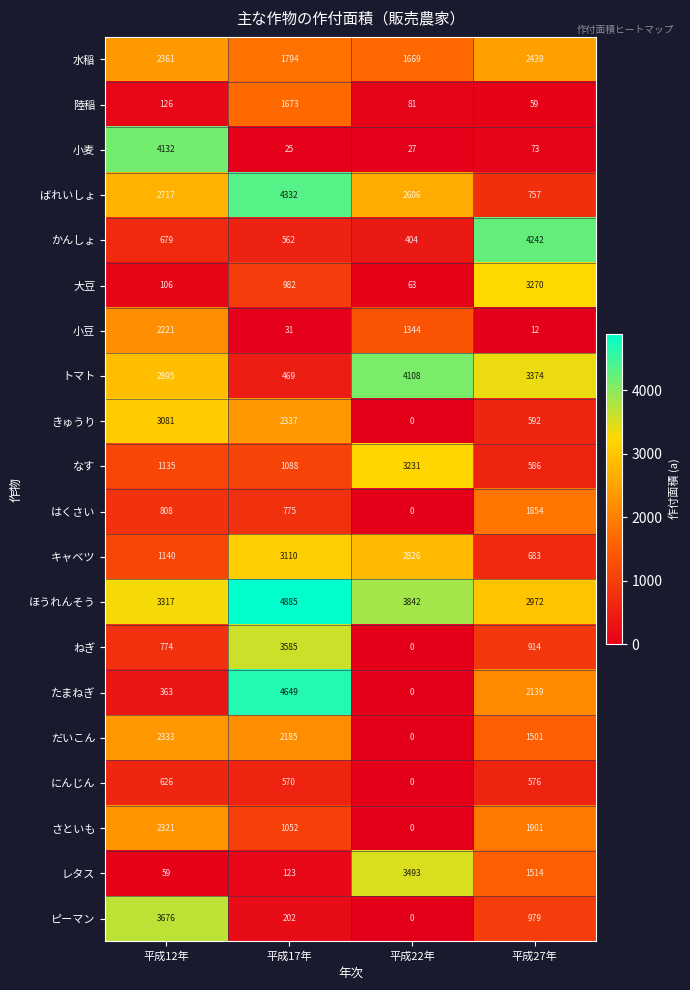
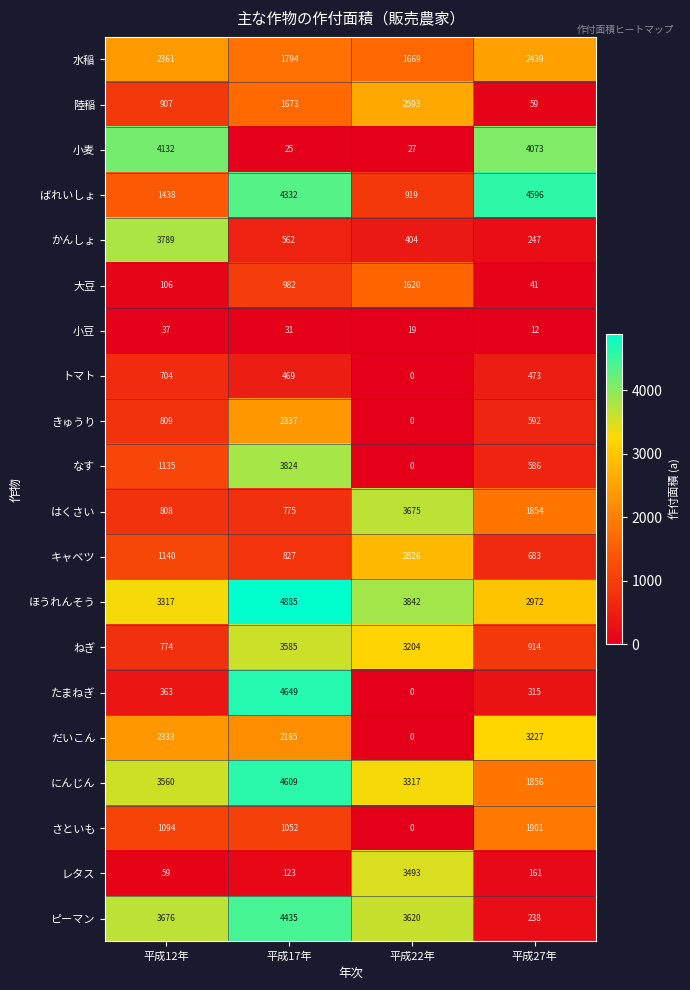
陸稲, 平成12年: 126 -> 907
陸稲, 平成22年: 81 -> 2593
小麦, 平成27年: 73 -> 4073
ばれいしょ, 平成12年: 2717 -> 1438
ばれいしょ, 平成22年: 2606 -> 919
ばれいしょ, 平成27年: 757 -> 4596
かんしょ, 平成12年: 679 -> 3789
かんしょ, 平成27年: 4242 -> 247
大豆, 平成22年: 63 -> 1620
大豆, 平成27年: 3270 -> 41
小豆, 平成12年: 2221 -> 37
小豆, 平成22年: 1344 -> 19
トマト, 平成12年: 2895 -> 704
トマト, 平成22年: 4108 -> 0
トマト, 平成27年: 3374 -> 473
きゅうり, 平成12年: 3081 -> 809
なす, 平成17年: 1088 -> 3824
なす, 平成22年: 3231 -> 0
はくさい, 平成22年: 0 -> 3675
キャベツ, 平成17年: 3110 -> 827
ねぎ, 平成22年: 0 -> 3204
たまねぎ, 平成27年: 2139 -> 315
だいこん, 平成27年: 1501 -> 3227
にんじん, 平成12年: 626 -> 3560
にんじん, 平成17年: 570 -> 4609
にんじん, 平成22年: 0 -> 3317
にんじん, 平成27年: 576 -> 1856
さといも, 平成12年: 2321 -> 1094
レタス, 平成27年: 1514 -> 161
ピーマン, 平成17年: 202 -> 4435
ピーマン, 平成22年: 0 -> 3620
ピーマン, 平成27年: 979 -> 238
